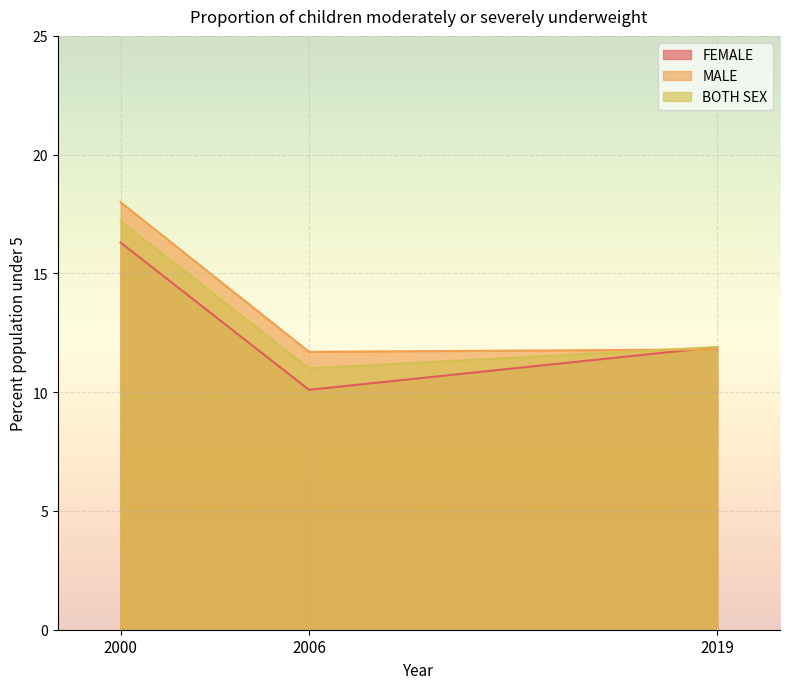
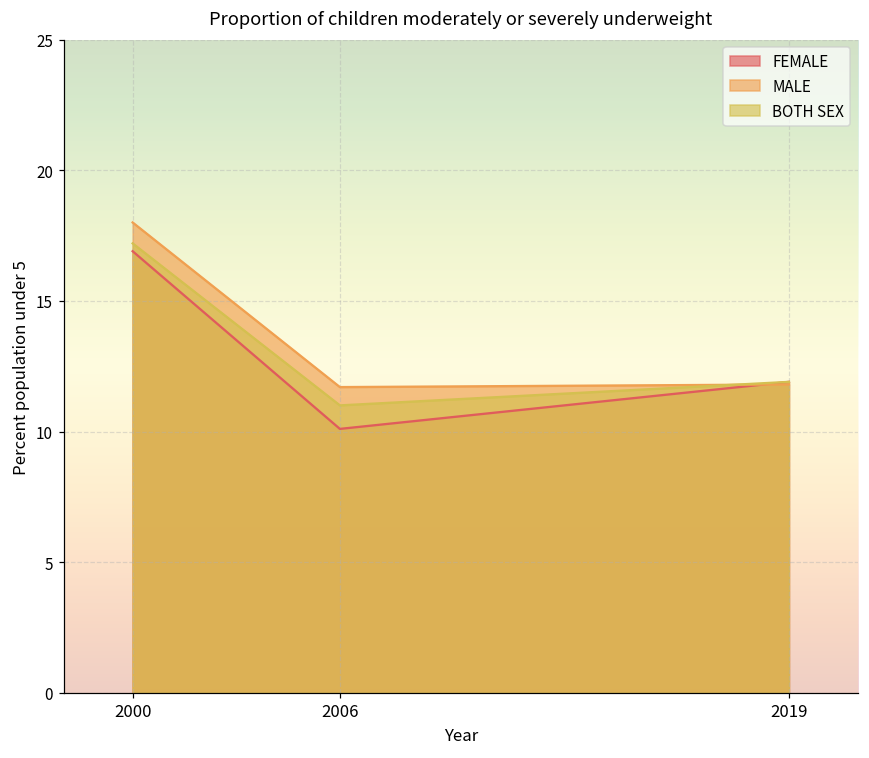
FEMALE, 2000: 16.3 -> 16.9
